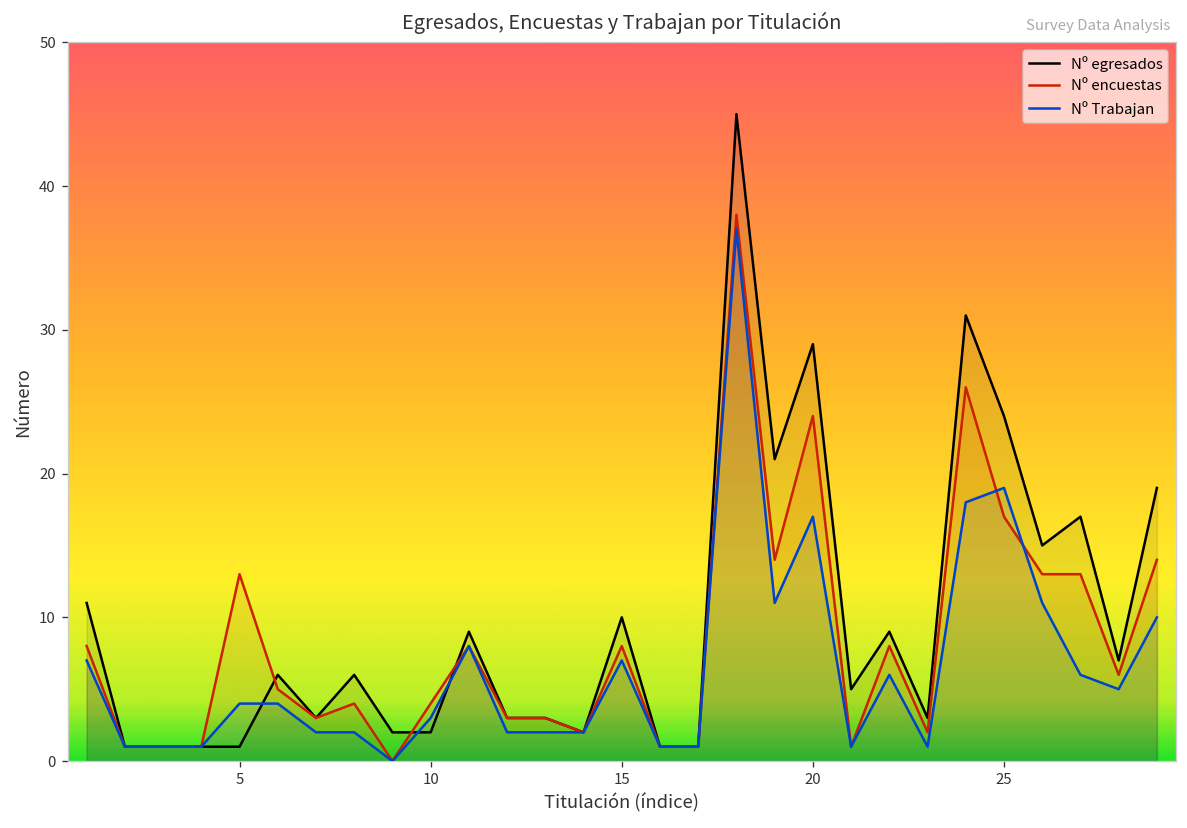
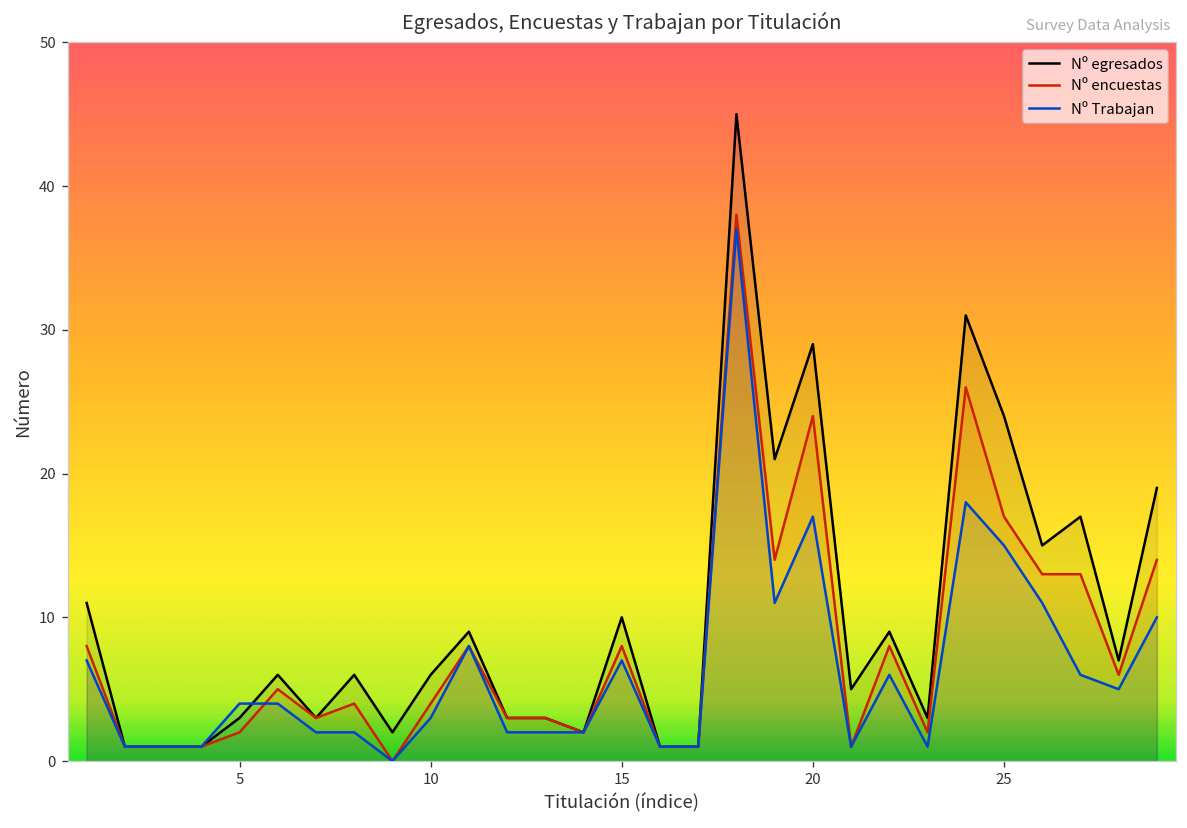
Nº egresados, 5: 1 -> 3
Nº encuestas, 5: 13 -> 2
Nº egresados, 10: 2 -> 6
Nº Trabajan, 25: 19 -> 15
